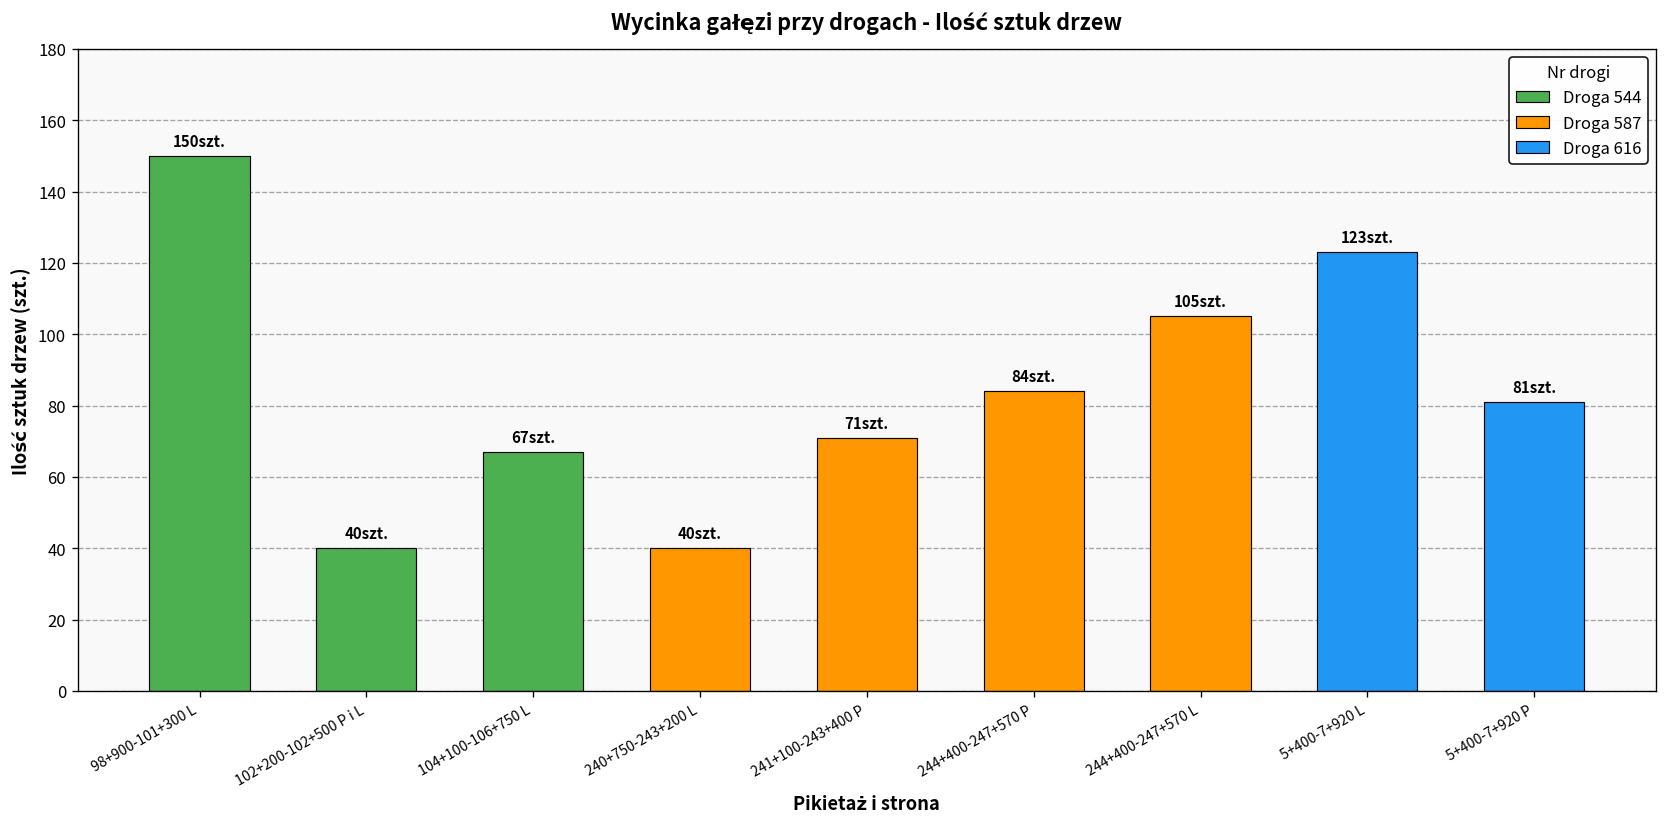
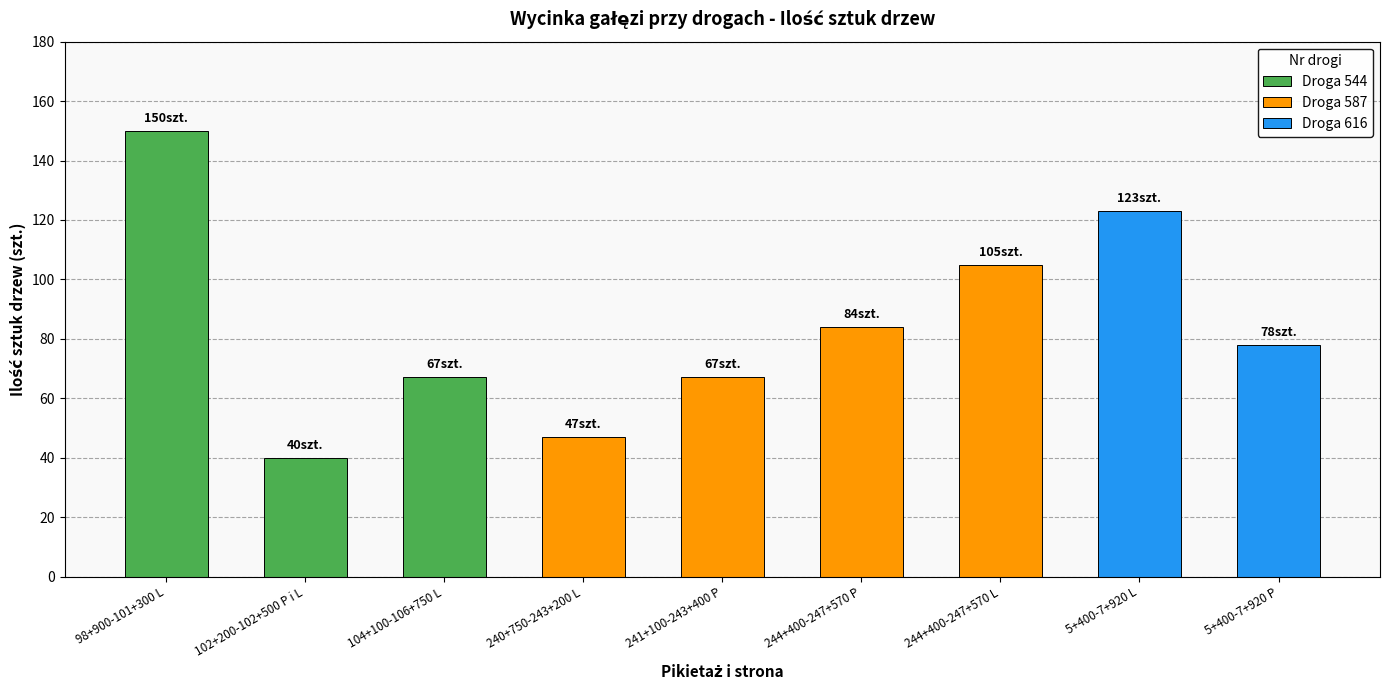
240+750-243+200 L: 40 -> 47
241+100-243+400 P: 71 -> 67
5+400-7+920 P: 81 -> 78
